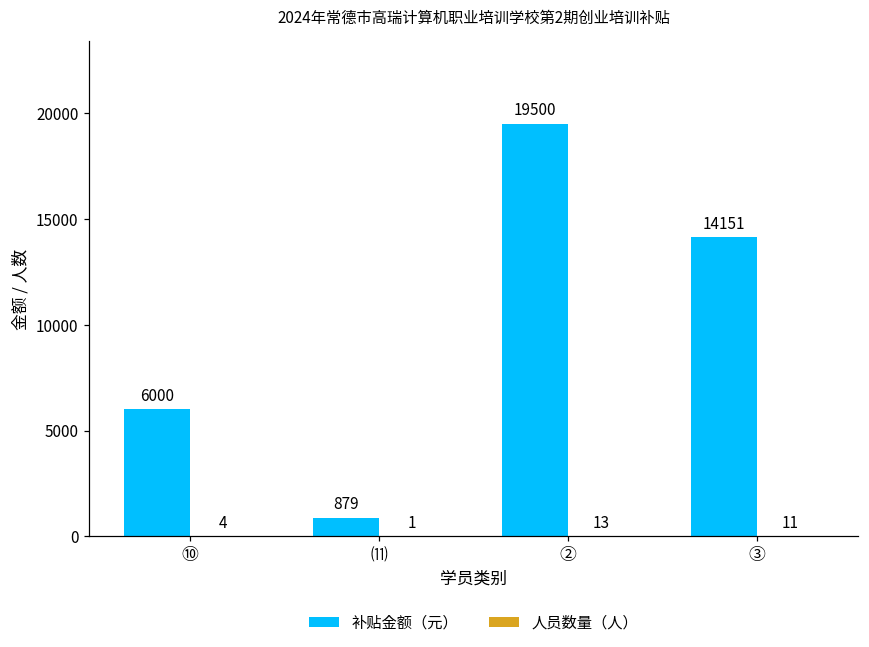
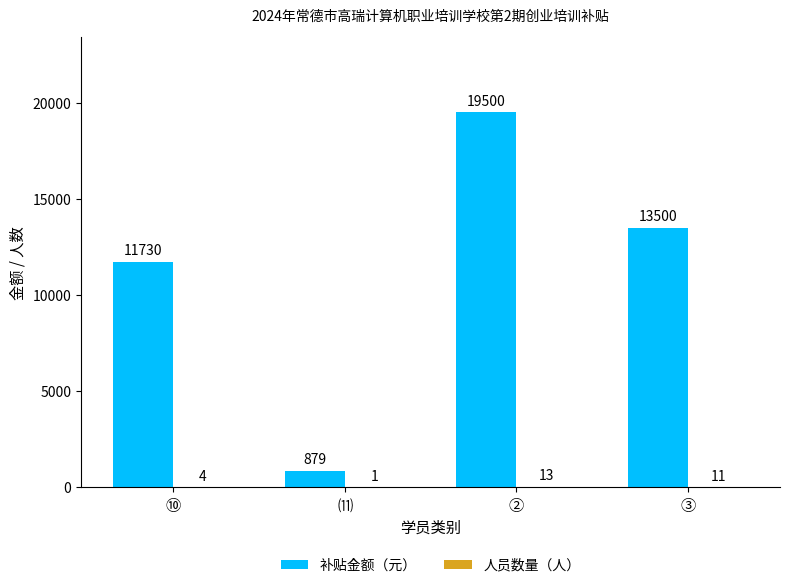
补贴金额（元）, ⑩: 6000 -> 11730
补贴金额（元）, ③: 14151 -> 13500
